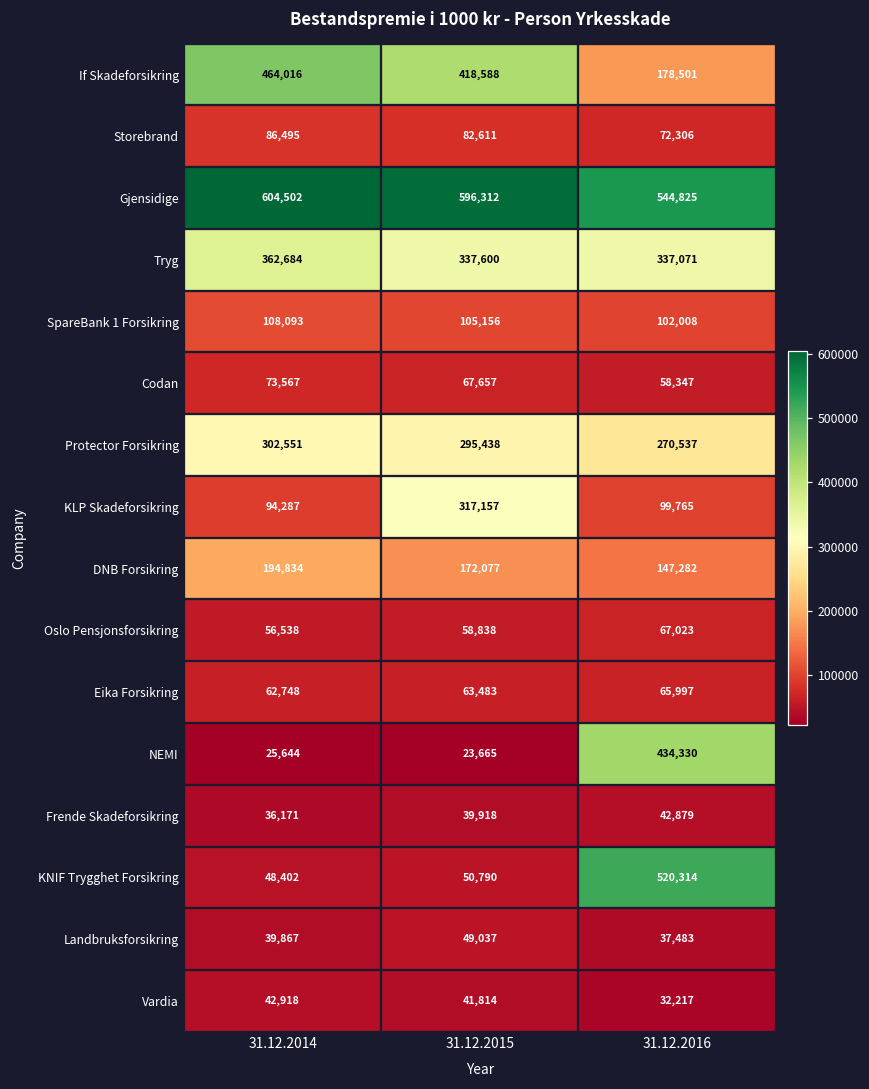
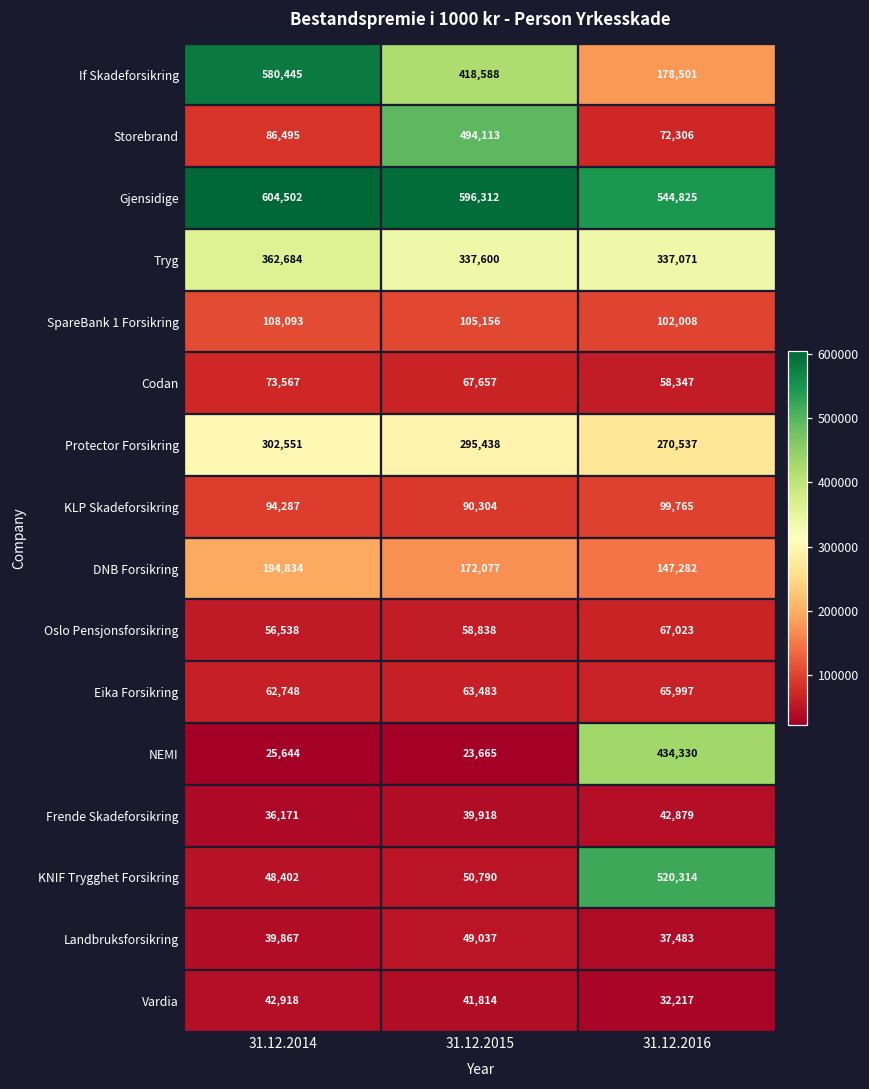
If Skadeforsikring, 31.12.2014: 464,016 -> 580,445
Storebrand, 31.12.2015: 82,611 -> 494,113
KLP Skadeforsikring, 31.12.2015: 317,157 -> 90,304
